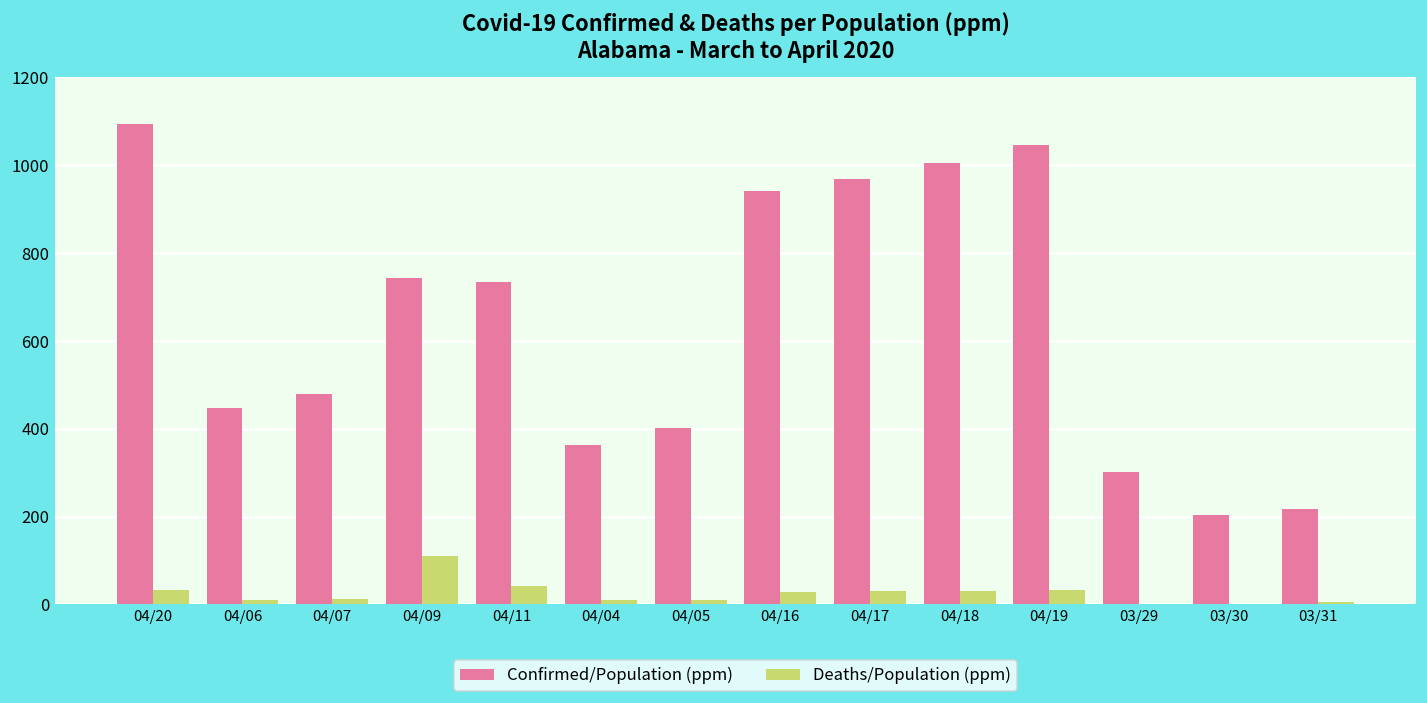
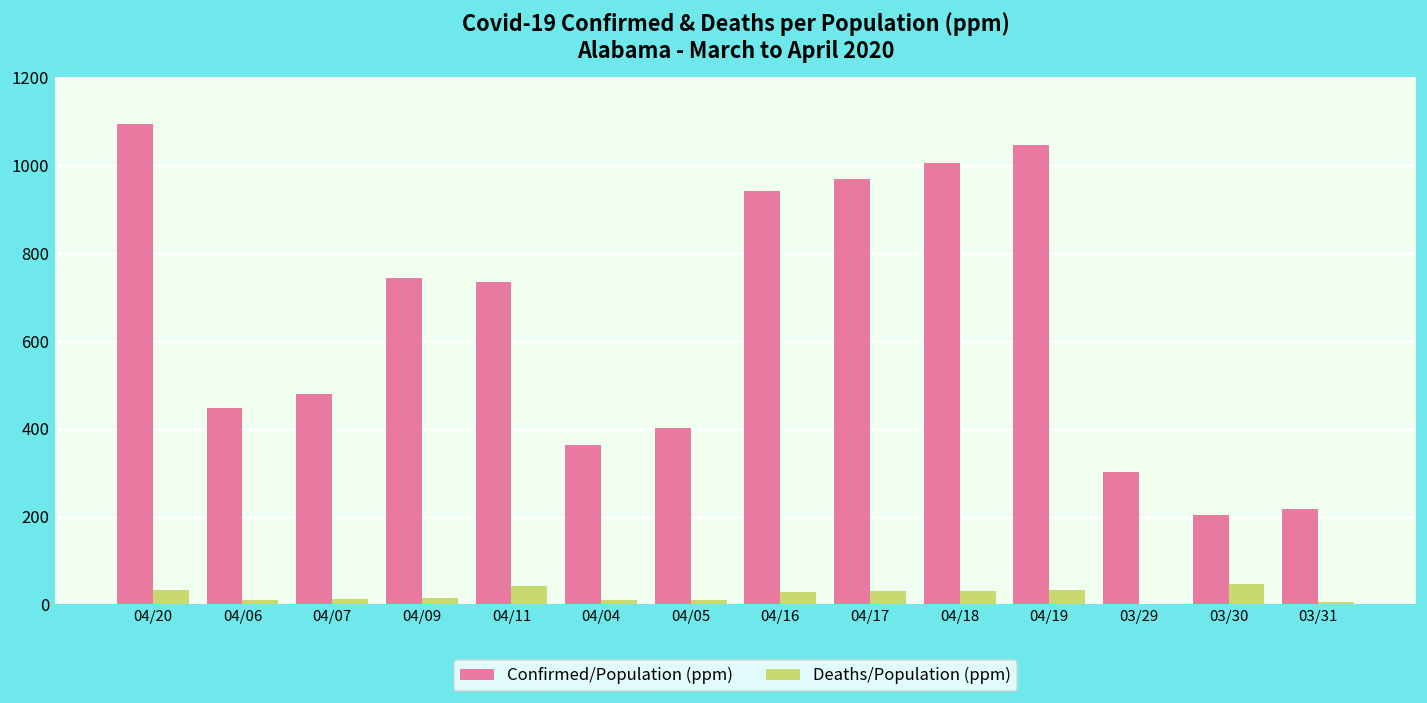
Deaths/Population (ppm), 04/09: 110 -> 10
Deaths/Population (ppm), 03/30: 0 -> 50
